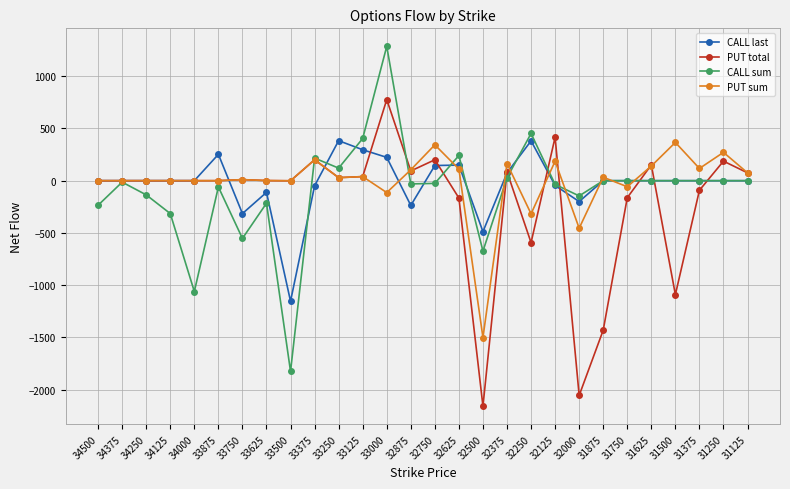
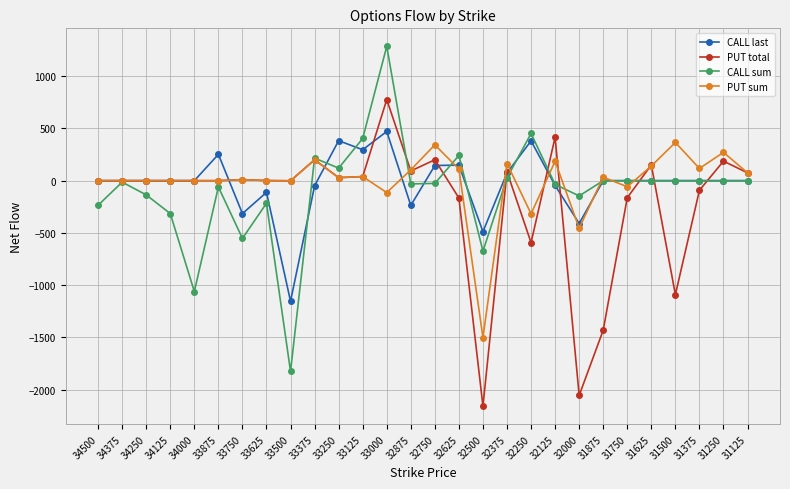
CALL last, 33000: 220 -> 470
CALL last, 32000: -200 -> -410
